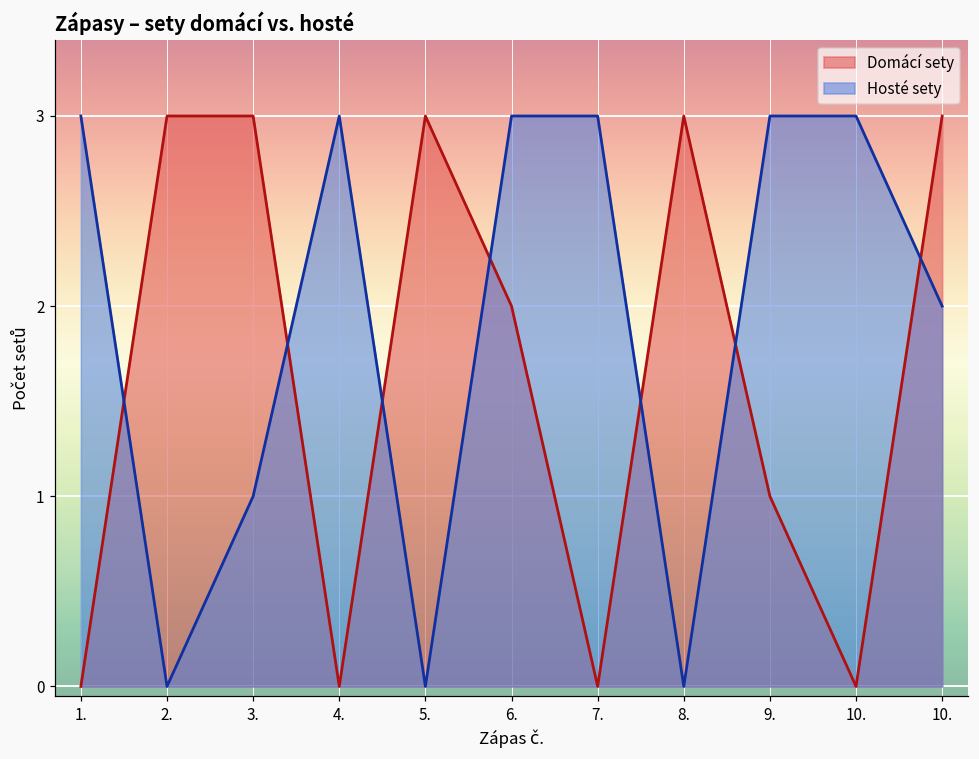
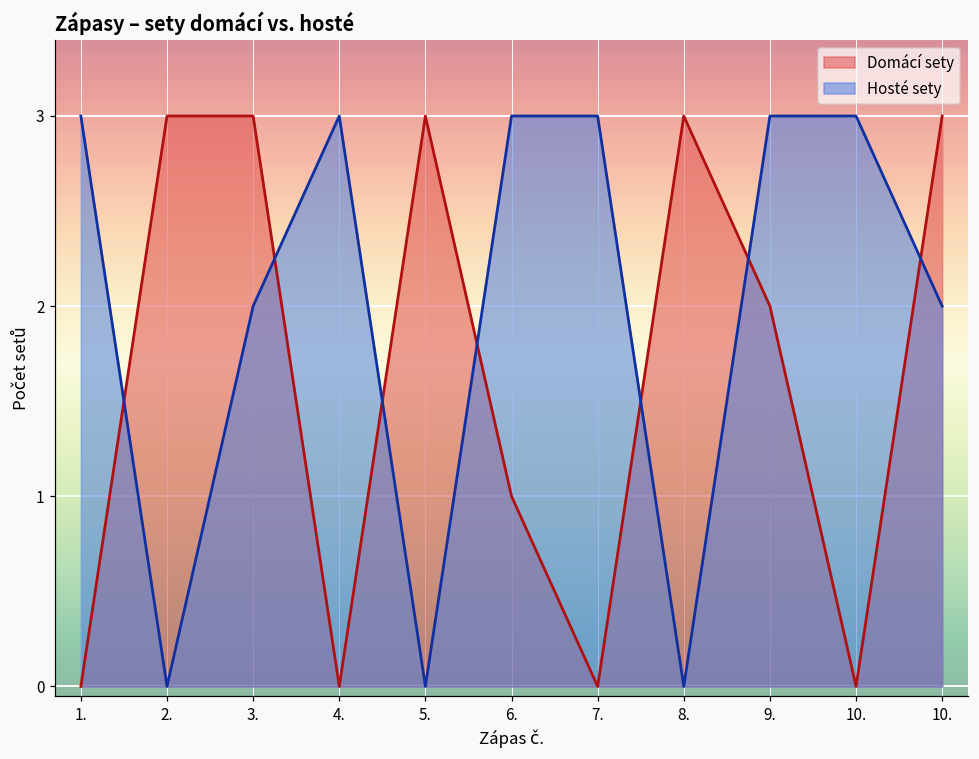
Hosté sety, 3.: 1 -> 2
Domácí sety, 6.: 2 -> 1
Domácí sety, 9.: 1 -> 2
